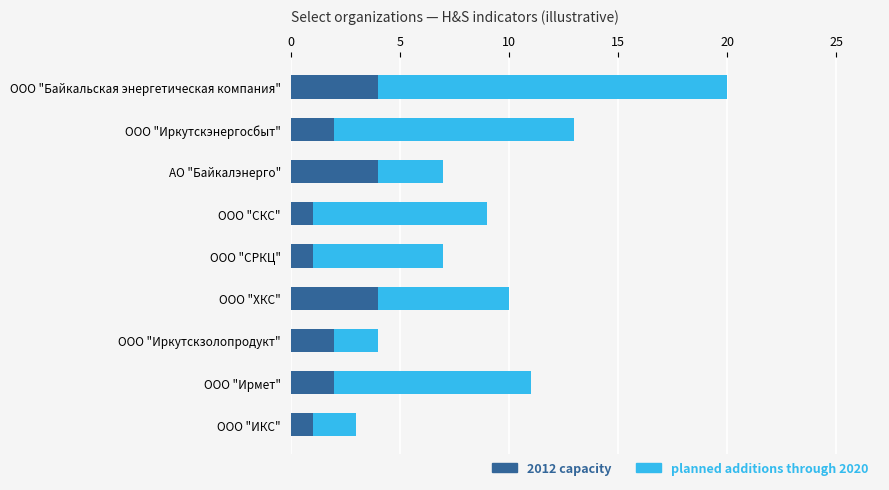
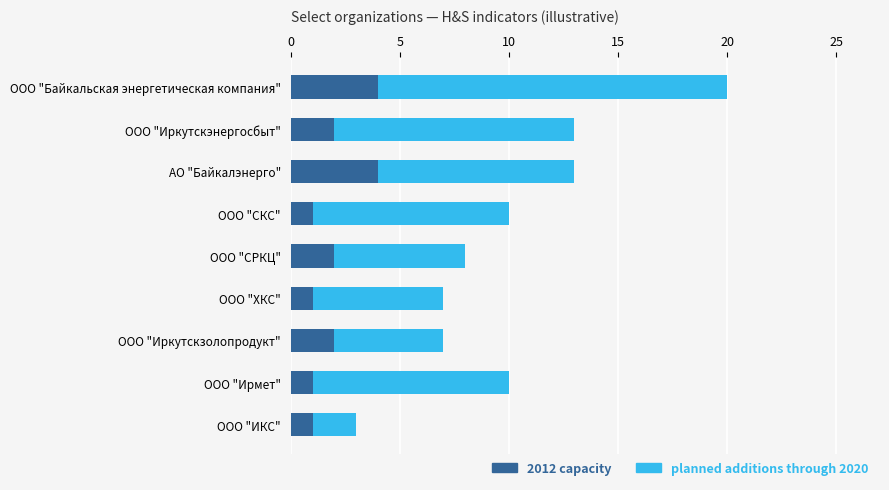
planned additions through 2020, АО "Байкалэнерго": 3 -> 9
planned additions through 2020, ООО "СКС": 8 -> 9
2012 capacity, ООО "СРКЦ": 1 -> 2
2012 capacity, ООО "ХКС": 4 -> 1
planned additions through 2020, ООО "Иркутскзолопродукт": 2 -> 5
2012 capacity, ООО "Ирмет": 2 -> 1
